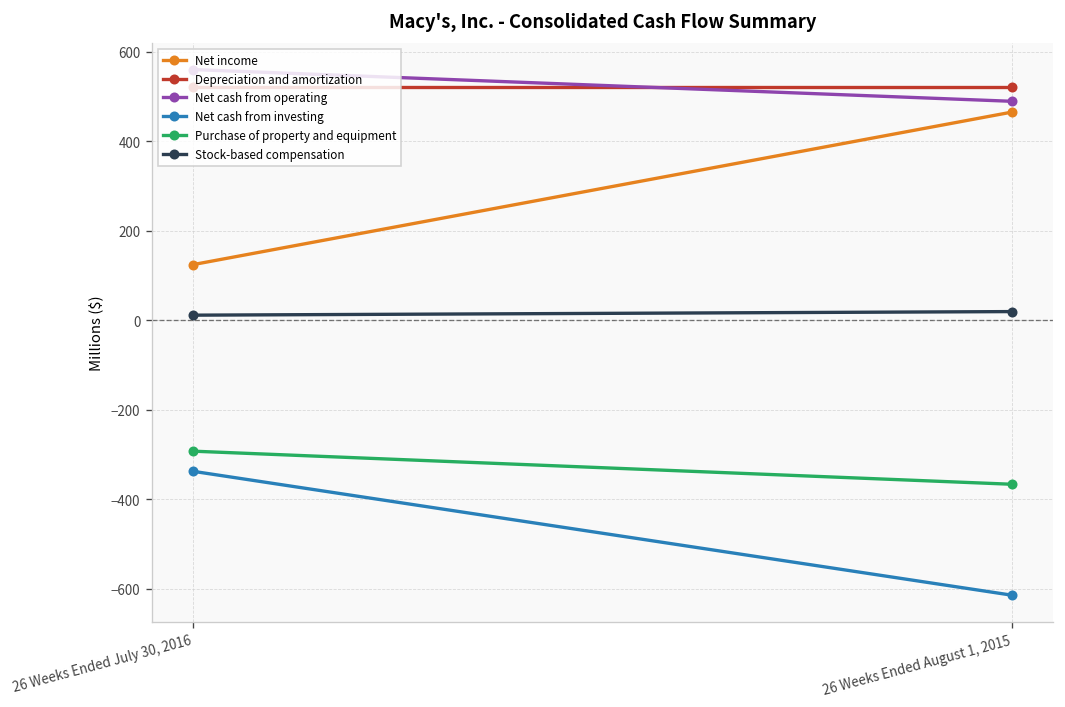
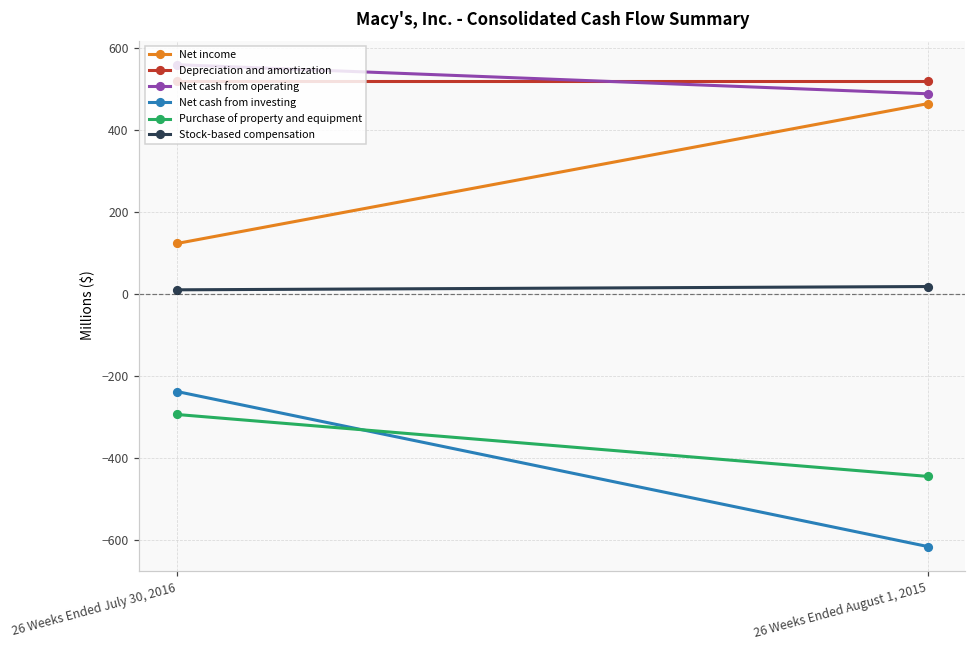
Net cash from investing, 26 Weeks Ended July 30, 2016: -340 -> -240
Purchase of property and equipment, 26 Weeks Ended August 1, 2015: -370 -> -440
